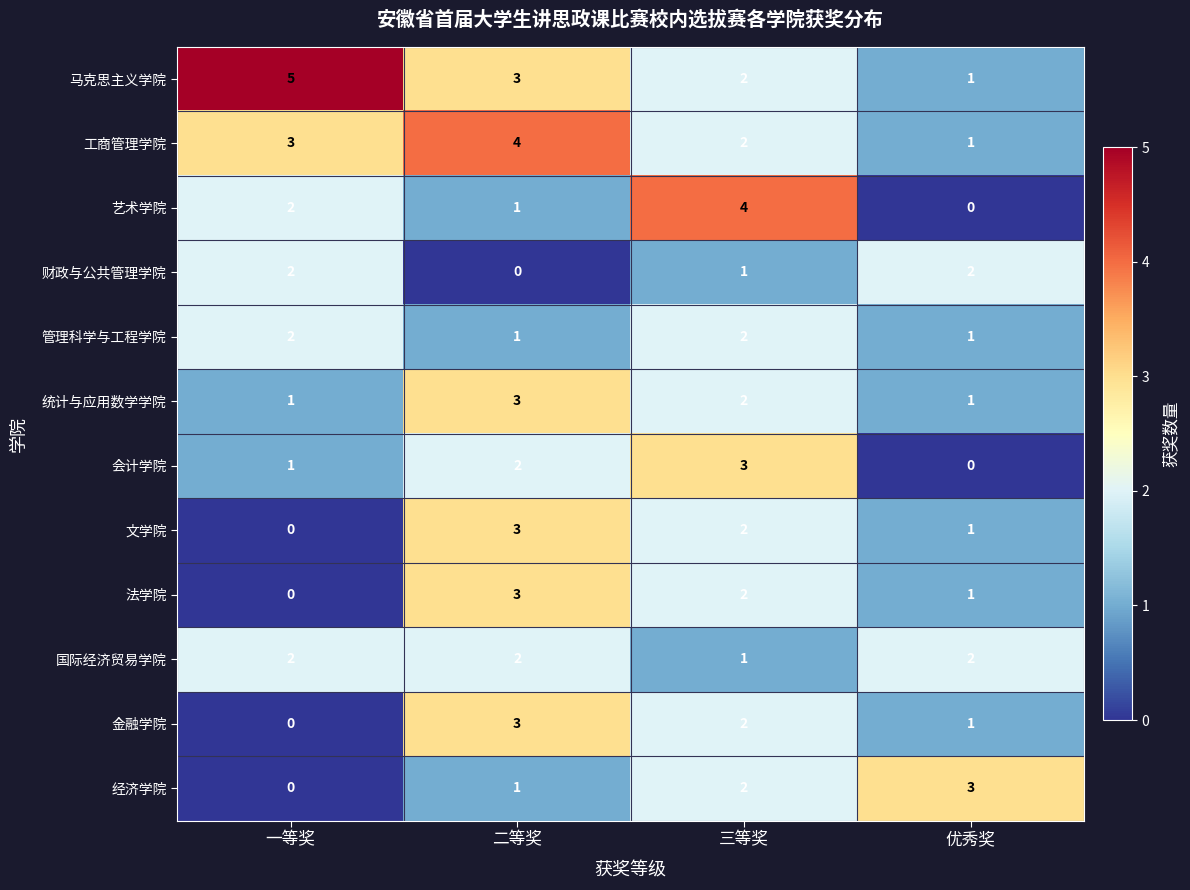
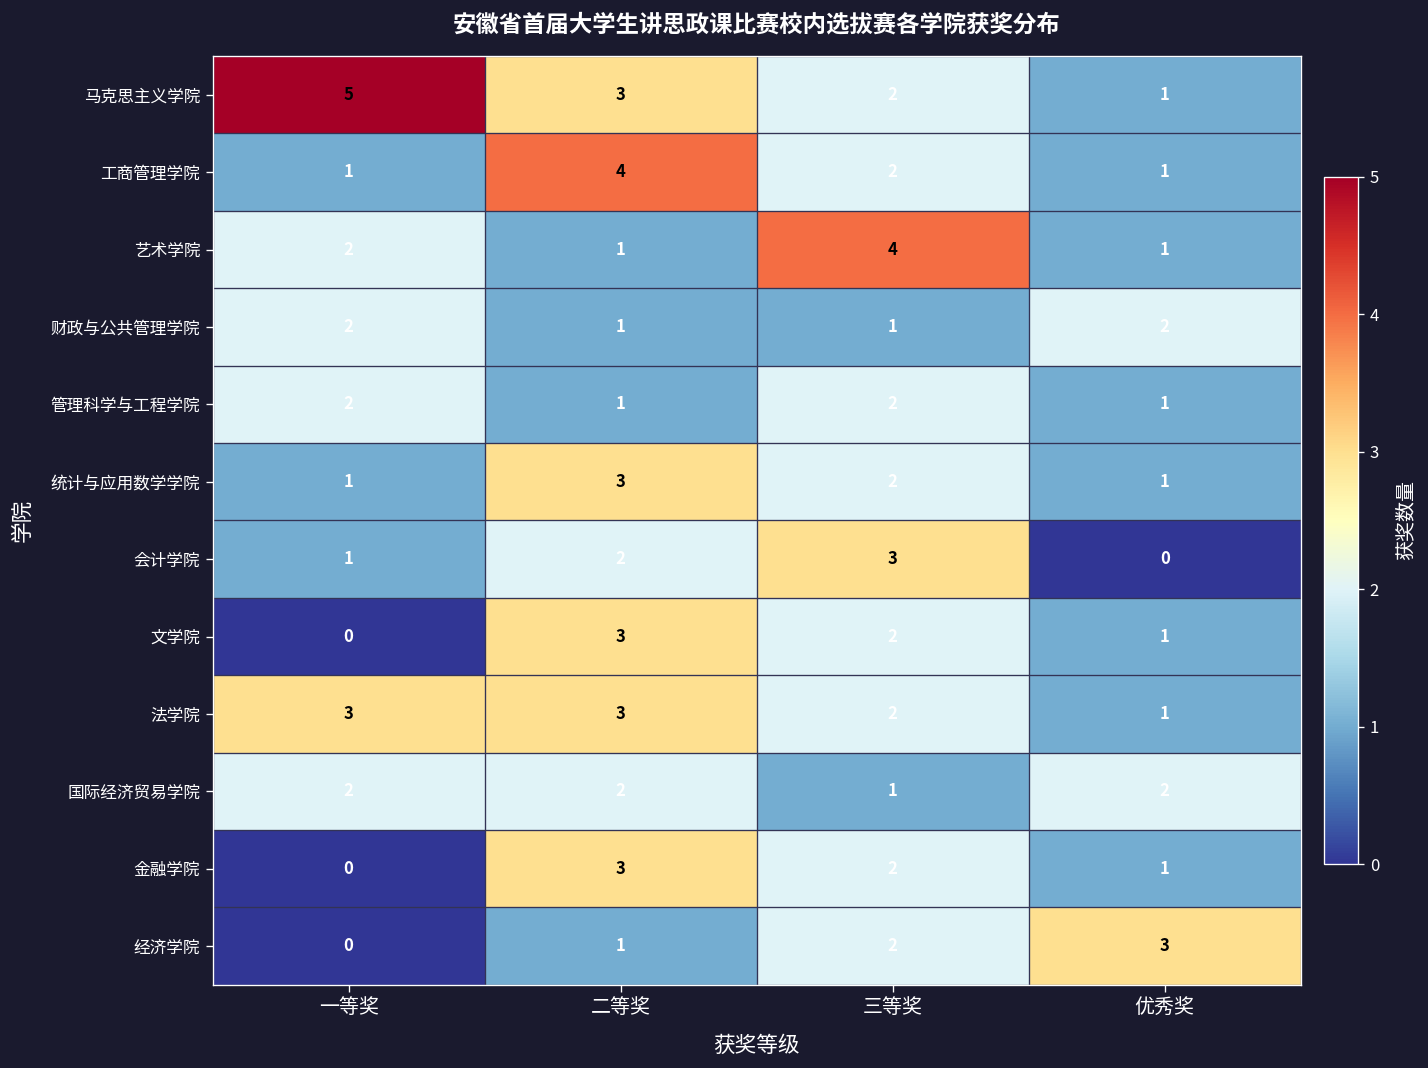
工商管理学院, 一等奖: 3 -> 1
艺术学院, 优秀奖: 0 -> 1
财政与公共管理学院, 二等奖: 0 -> 1
法学院, 一等奖: 0 -> 3
